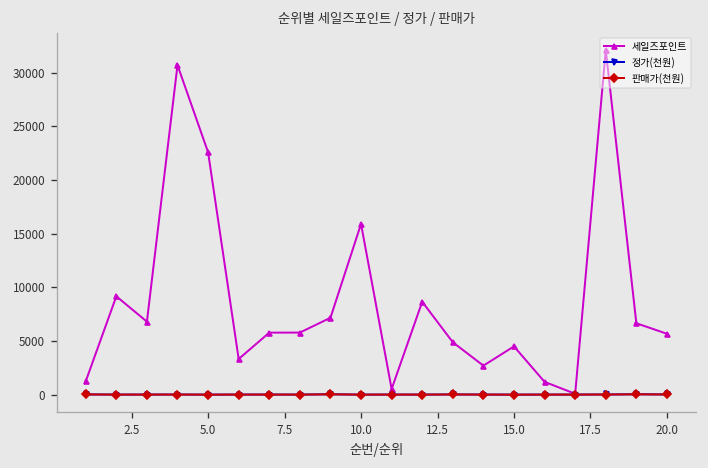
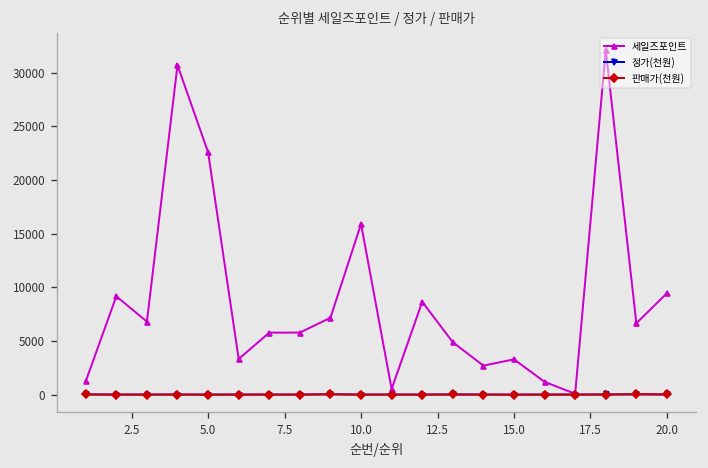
세일즈포인트, 15.0: 5000 -> 3000
세일즈포인트, 20.0: 6000 -> 9000
